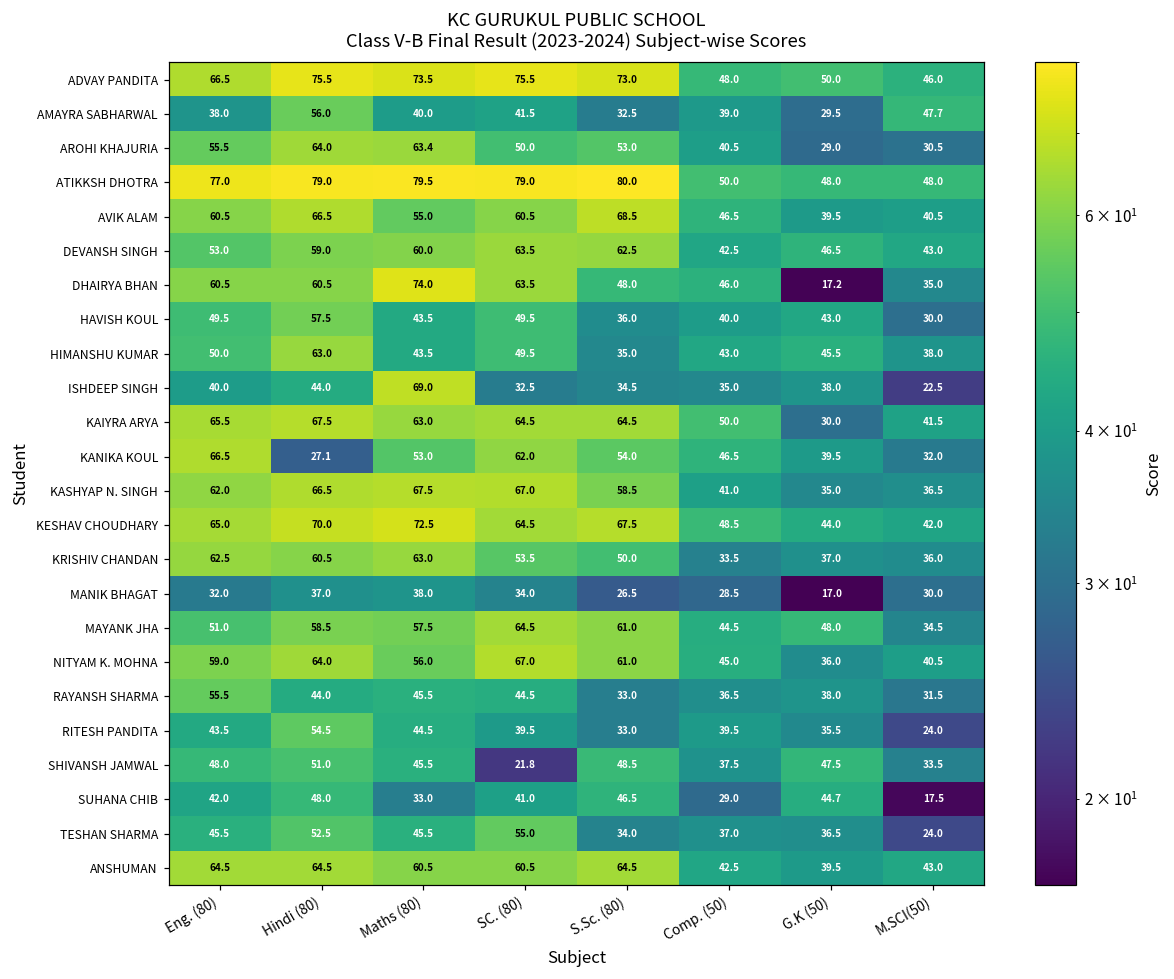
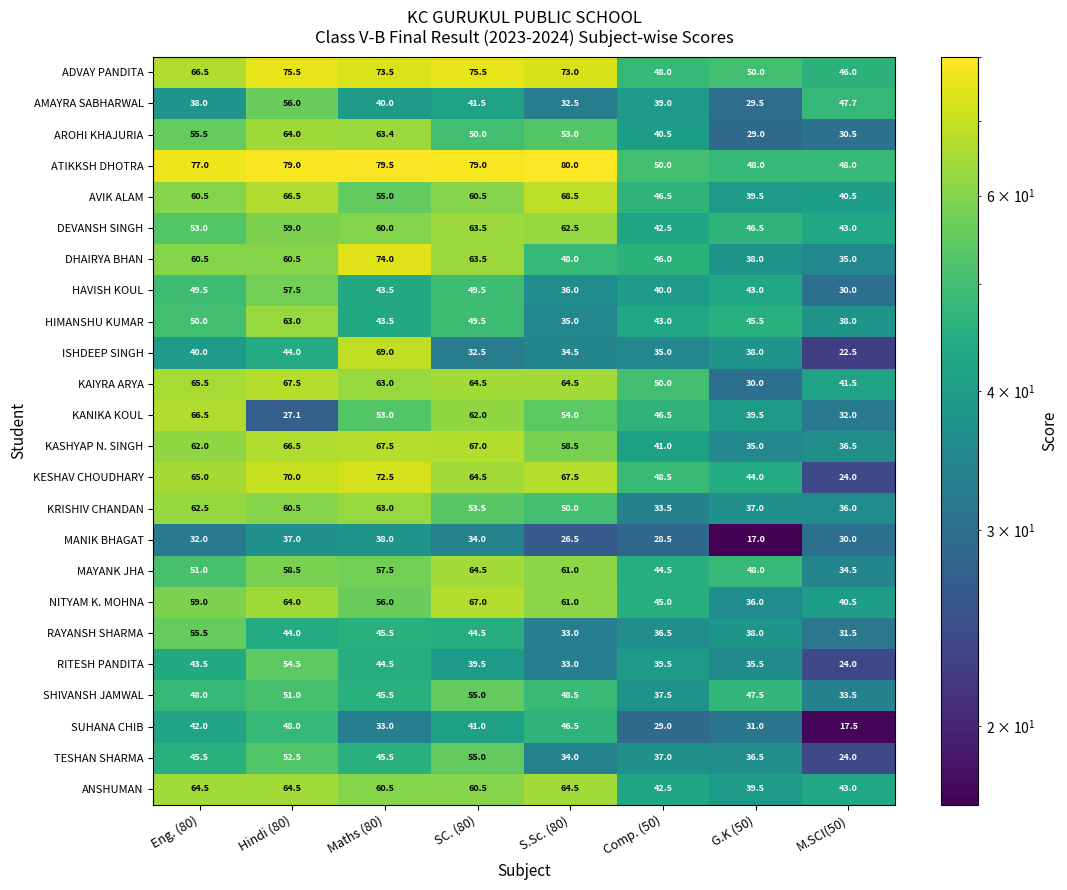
DHAIRYA BHAN, G.K (50): 17.2 -> 38.0
KESHAV CHOUDHARY, M.SCI(50): 42.0 -> 24.0
SHIVANSH JAMWAL, SC. (80): 21.8 -> 55.0
SUHANA CHIB, G.K (50): 44.7 -> 31.0
